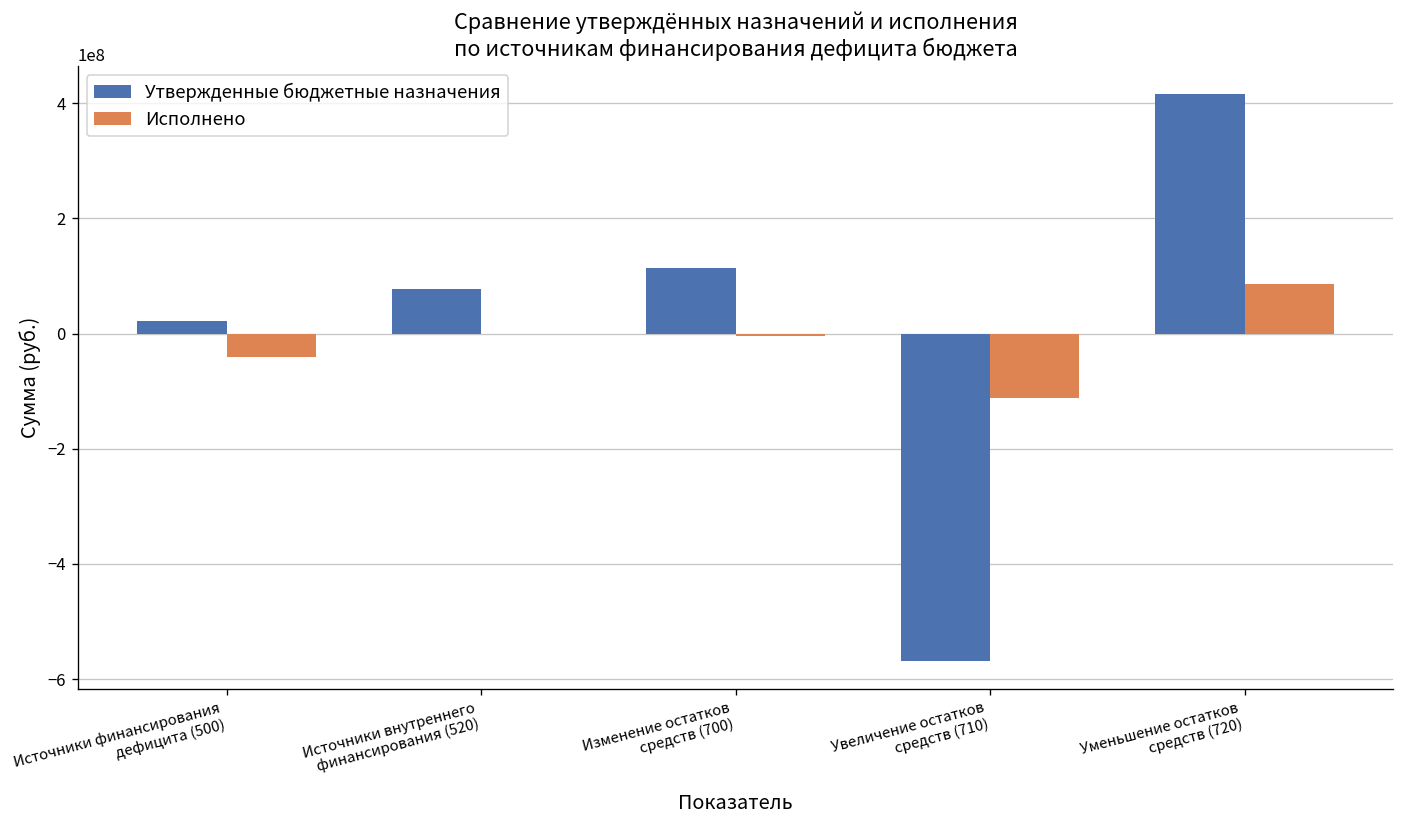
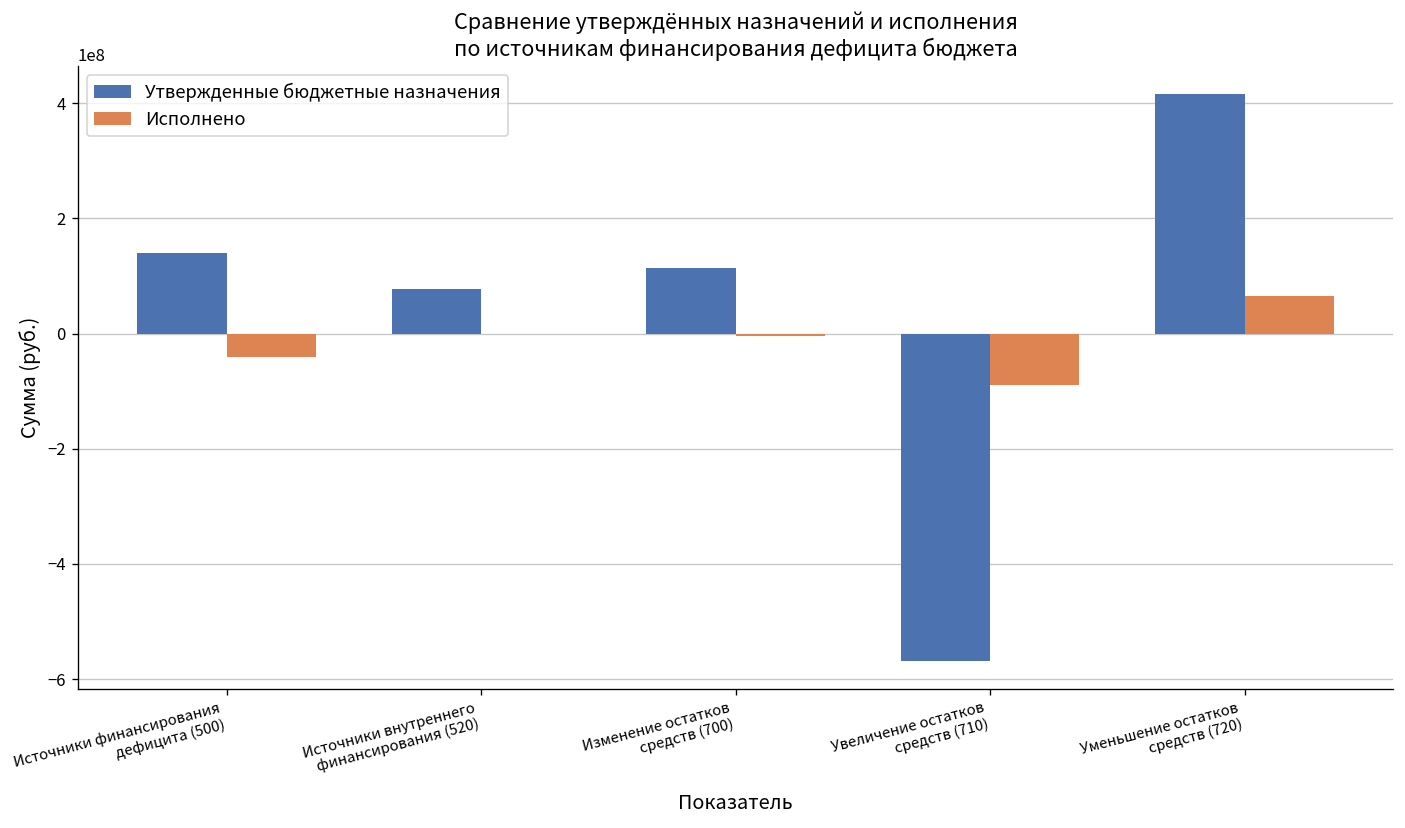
Утвержденные бюджетные назначения, Источники финансирования дефицита (500): 20000000 -> 140000000
Исполнено, Увеличение остатков средств (710): -110000000 -> -90000000
Исполнено, Уменьшение остатков средств (720): 90000000 -> 70000000
